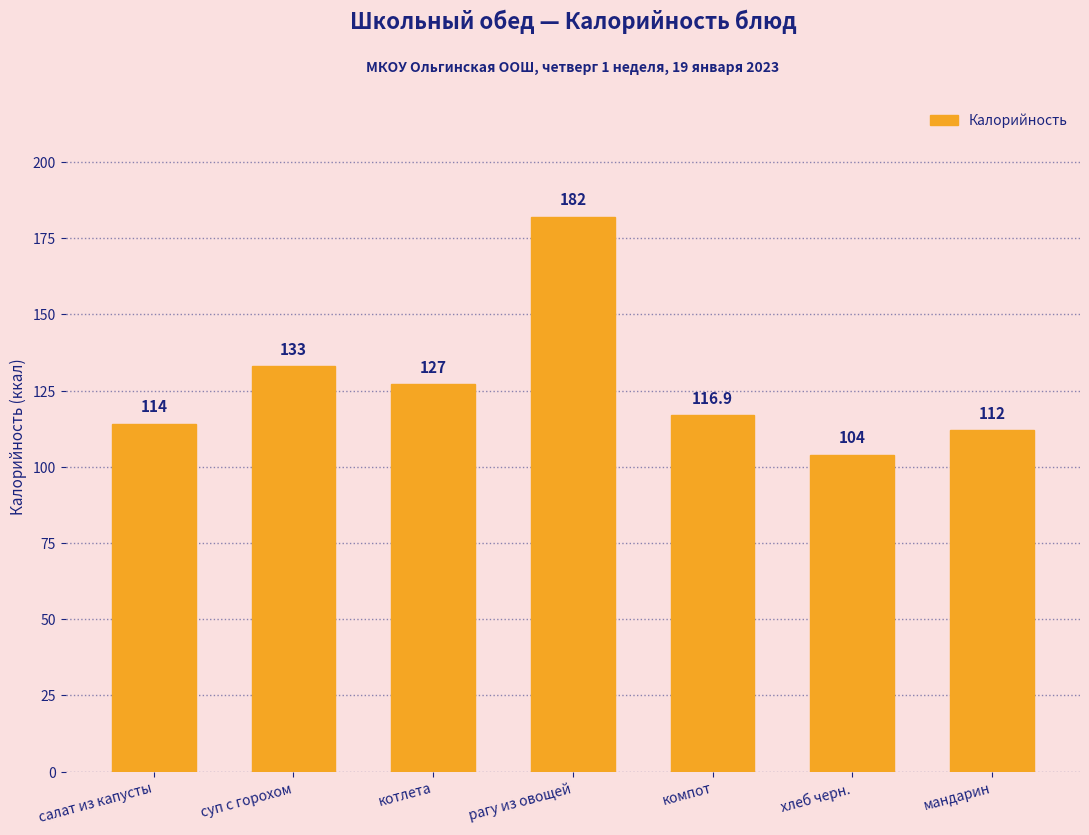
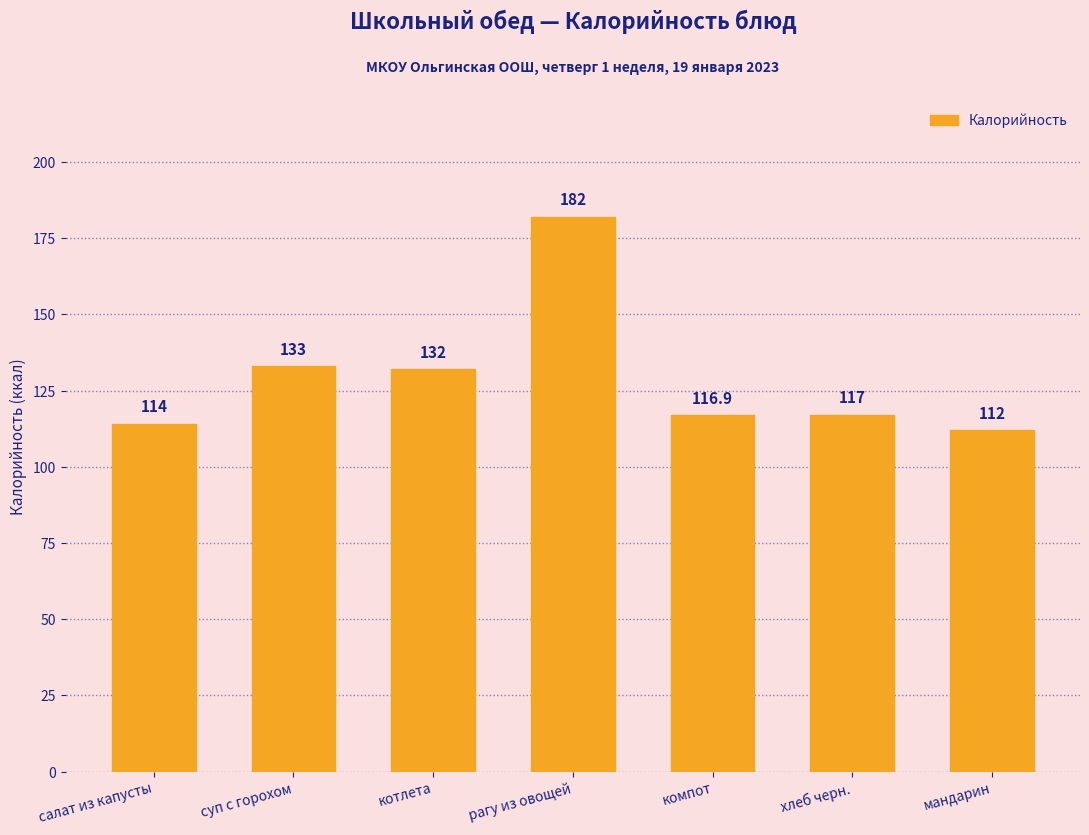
котлета: 127 -> 132
хлеб черн.: 104 -> 117
